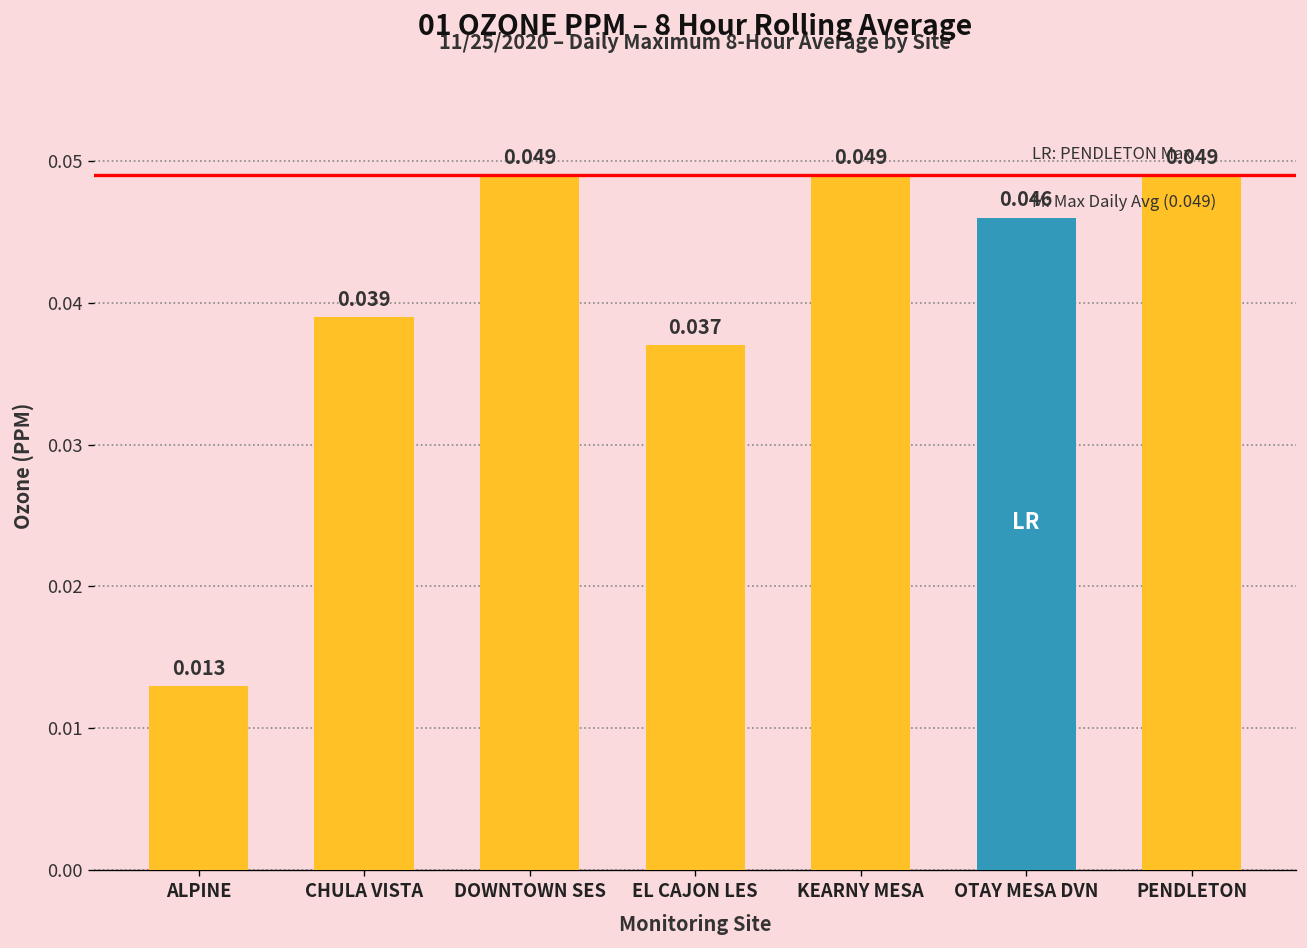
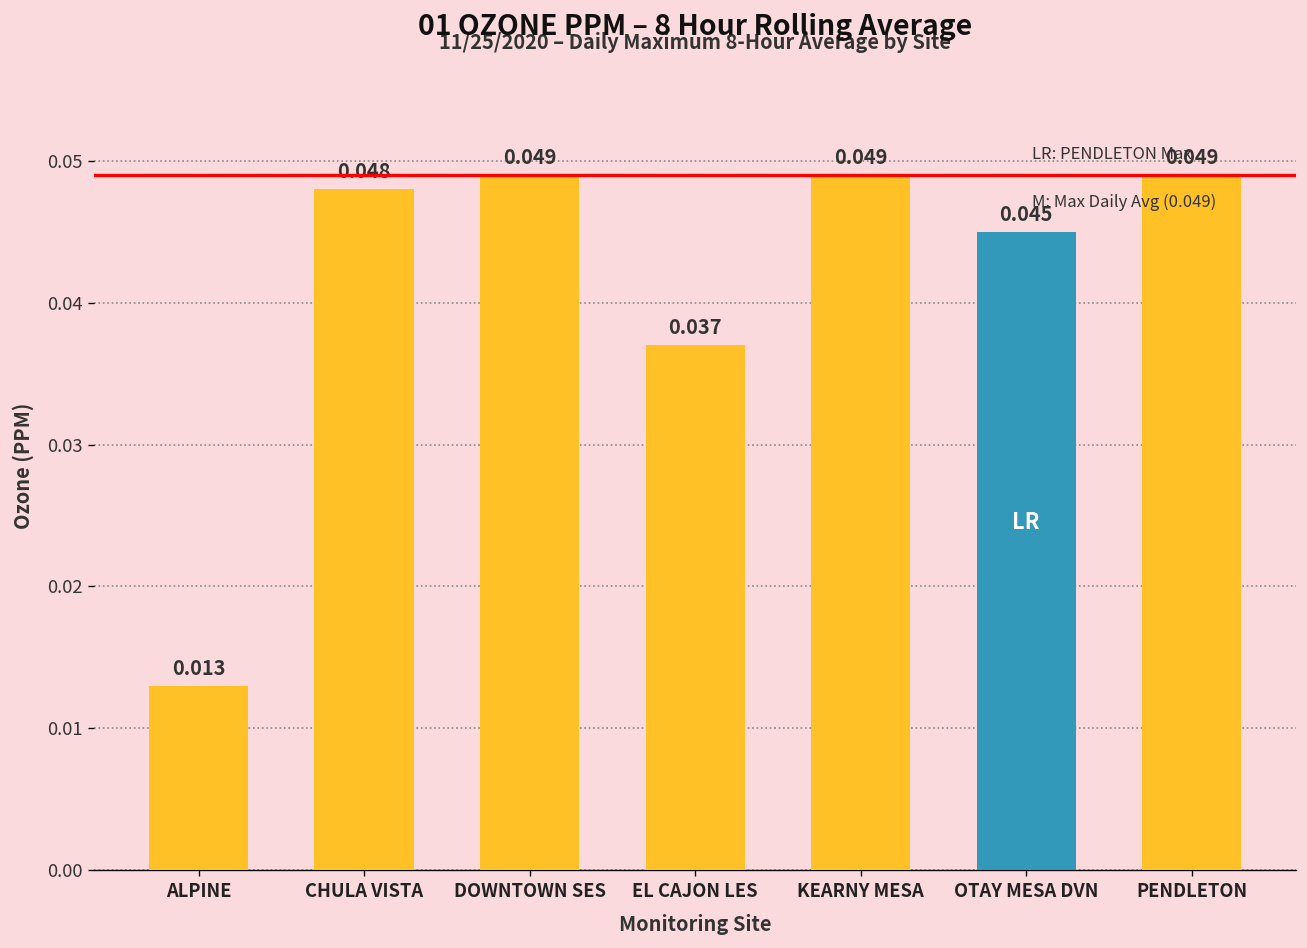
CHULA VISTA: 0.039 -> 0.048
OTAY MESA DVN: 0.046 -> 0.045
